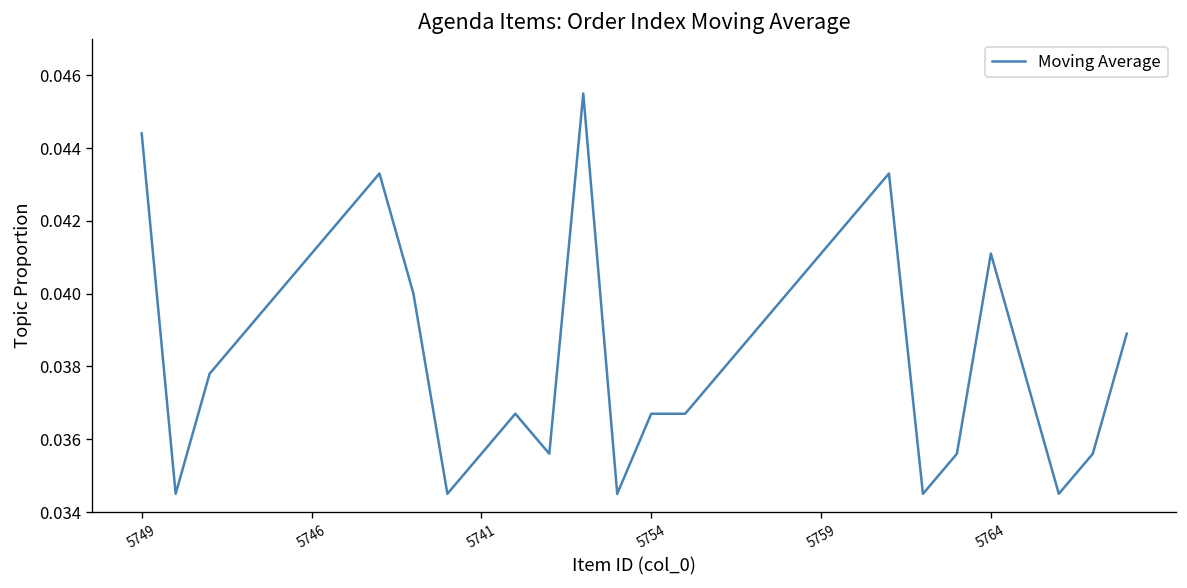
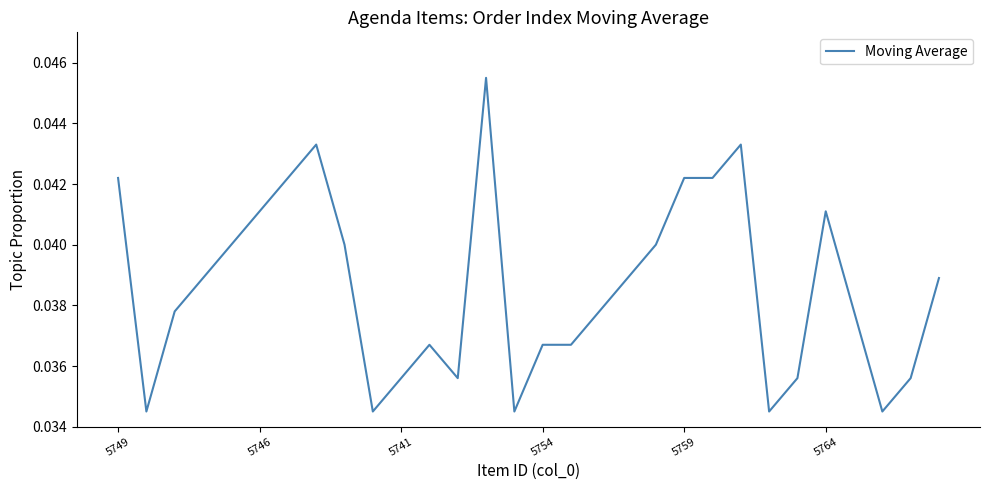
5749: 0.0444 -> 0.0422
5759: 0.0411 -> 0.0422
